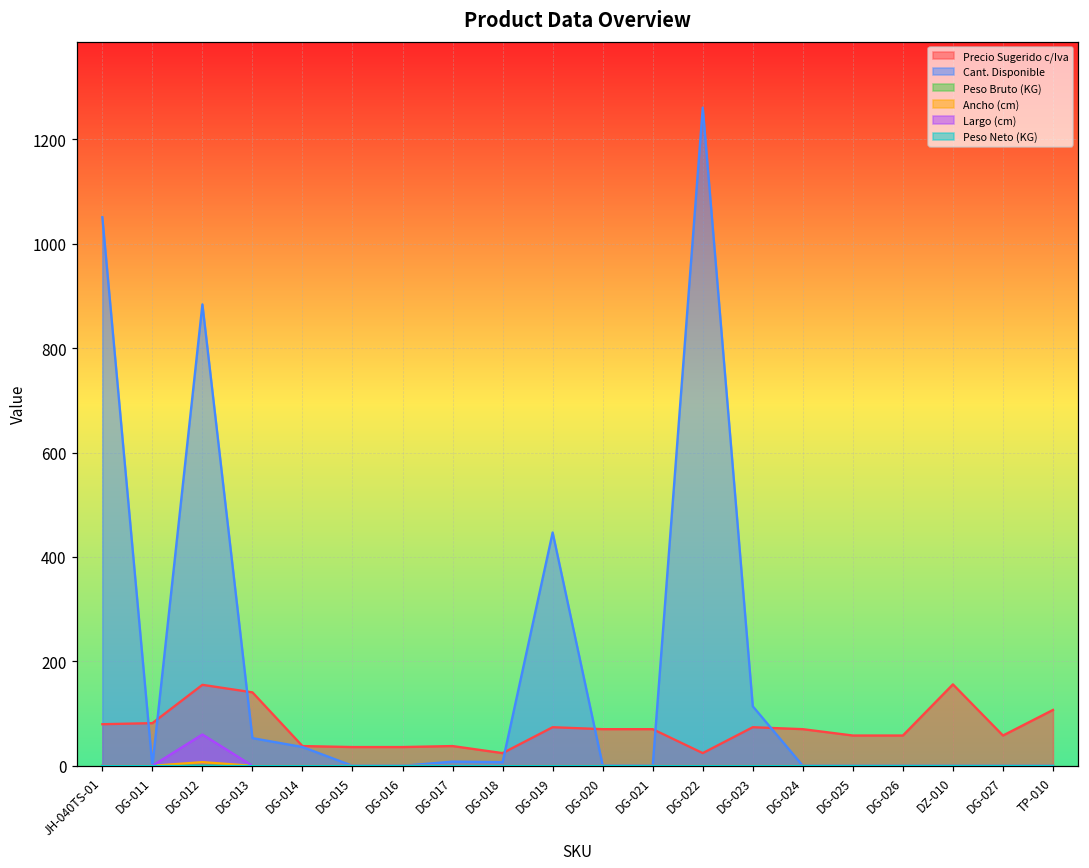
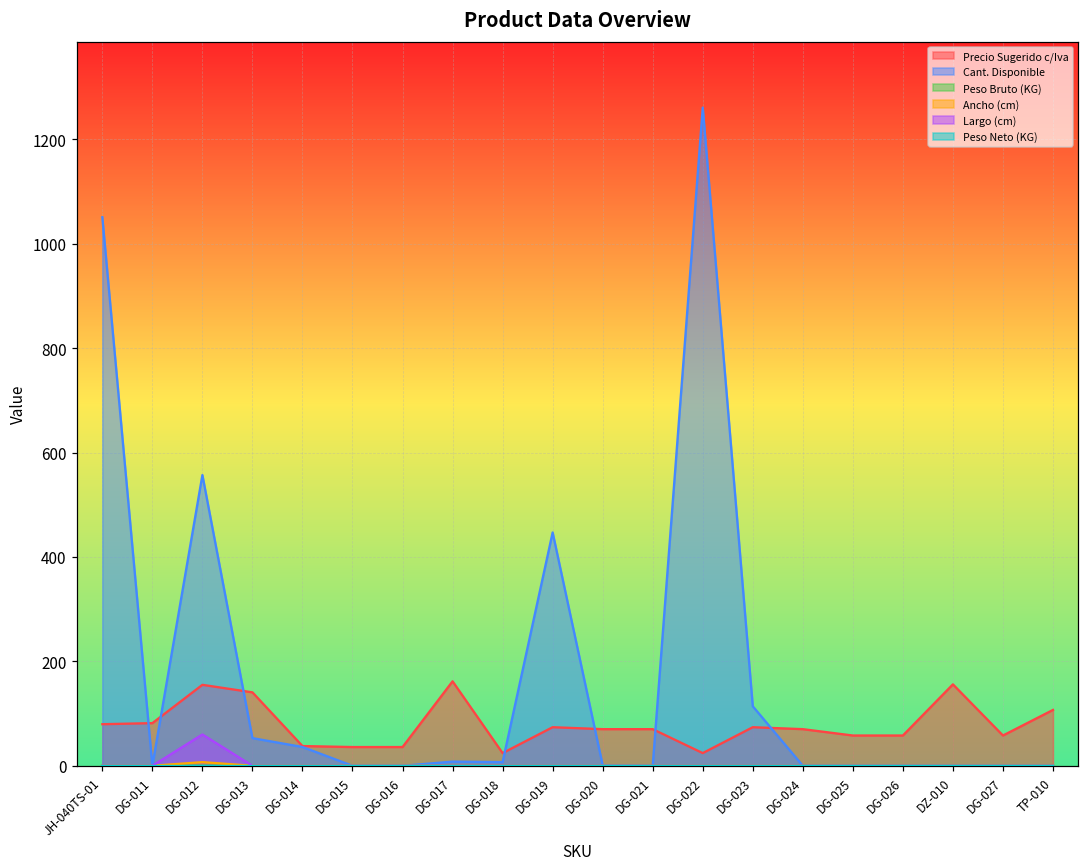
Cant. Disponible, DG-012: 880 -> 560
Precio Sugerido c/Iva, DG-017: 40 -> 160
